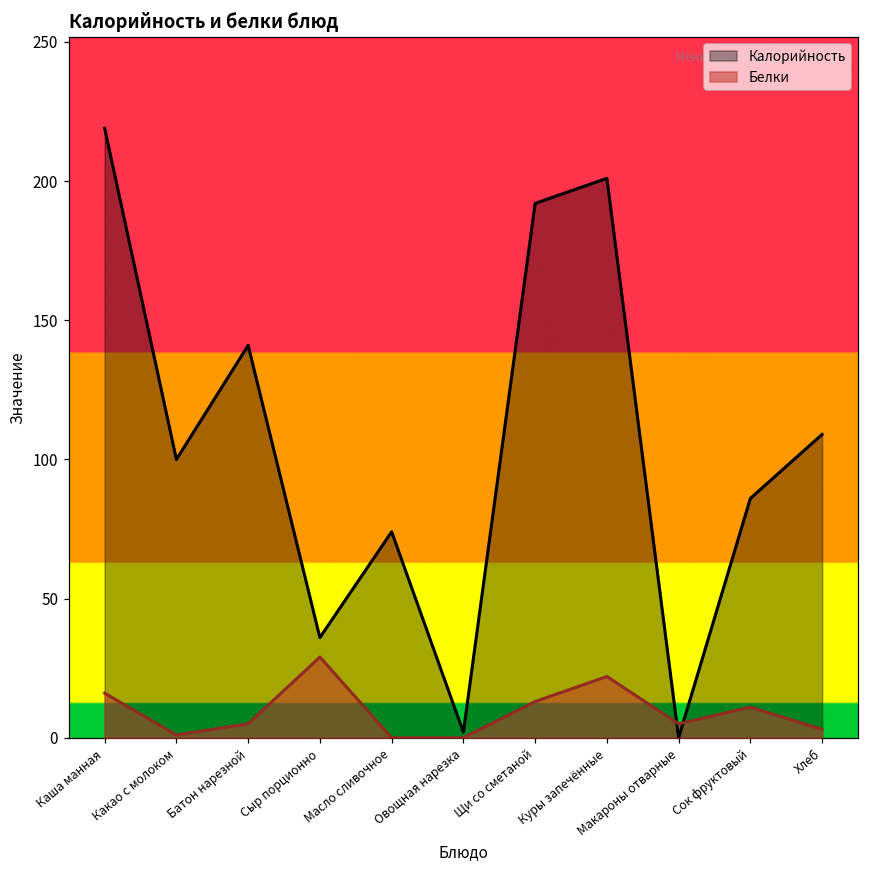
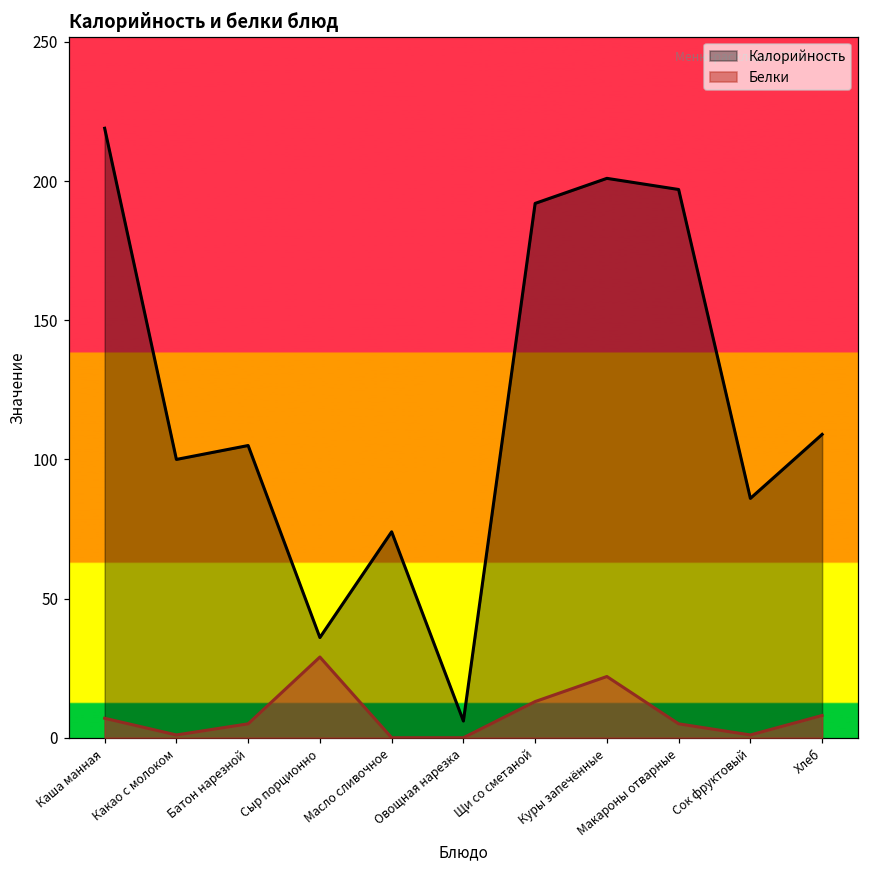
Белки, Каша манная: 16 -> 7
Калорийность, Батон нарезной: 141 -> 105
Калорийность, Овощная нарезка: 2 -> 6
Калорийность, Макароны отварные: 0 -> 197
Белки, Сок фруктовый: 11 -> 1
Белки, Хлеб: 3 -> 8
